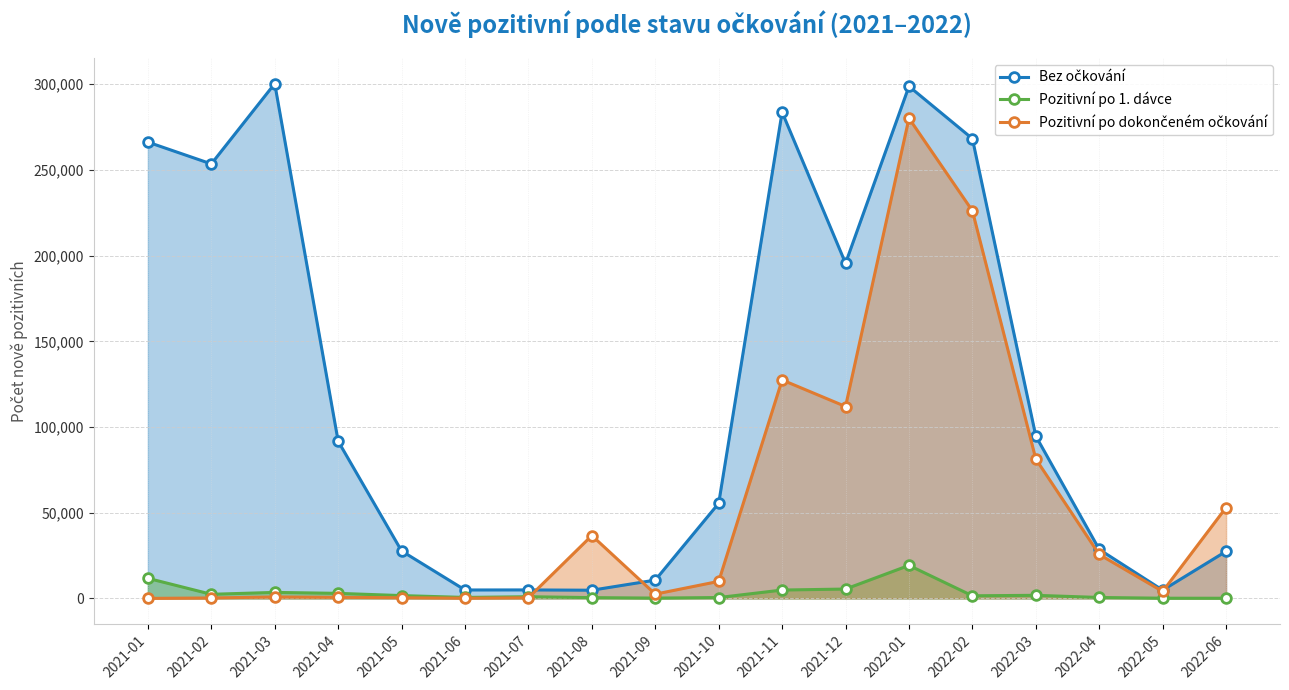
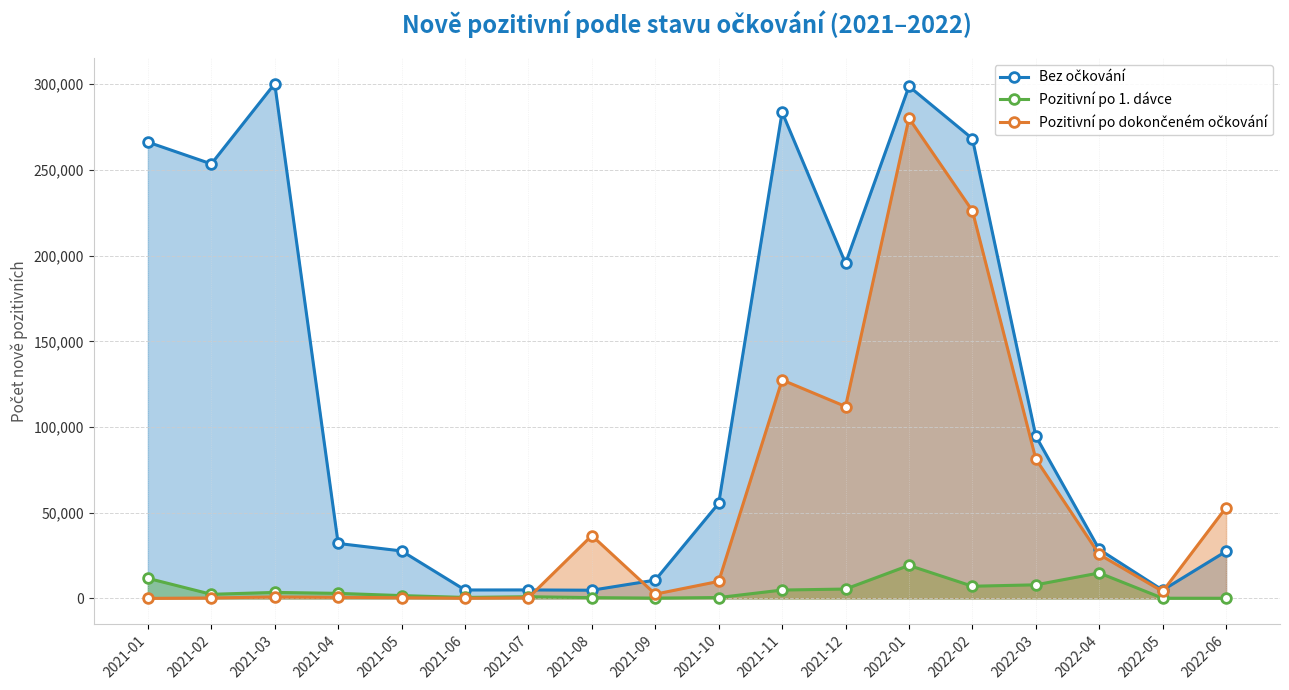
Bez očkování, 2021-04: 92,000 -> 32,000
Pozitivní po 1. dávce, 2022-02: 2,000 -> 7,000
Pozitivní po 1. dávce, 2022-03: 2,000 -> 8,000
Pozitivní po 1. dávce, 2022-04: 1,000 -> 15,000
